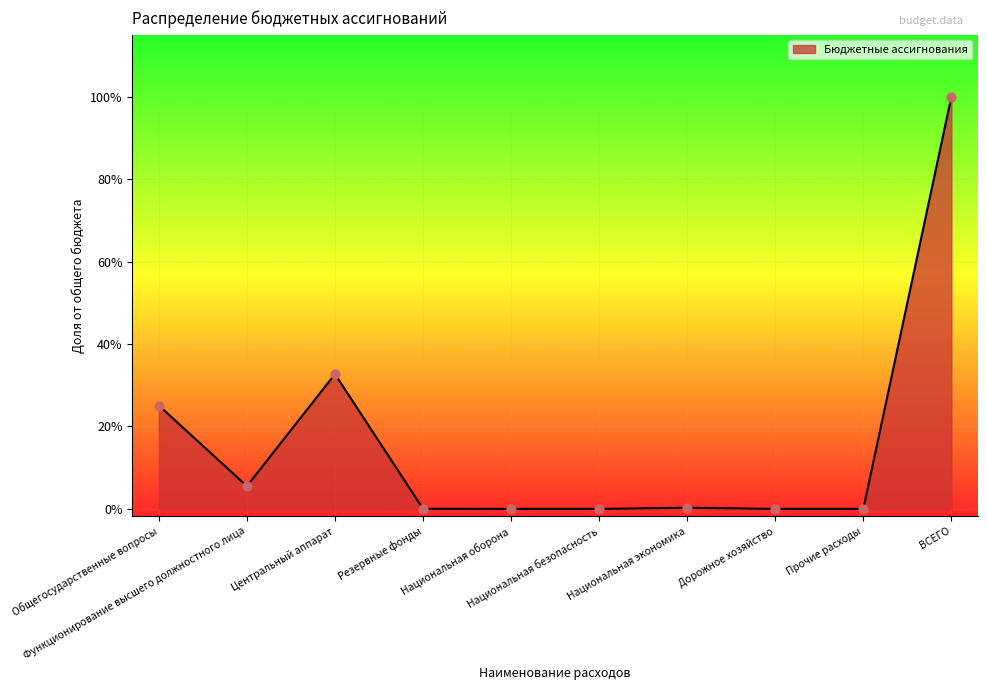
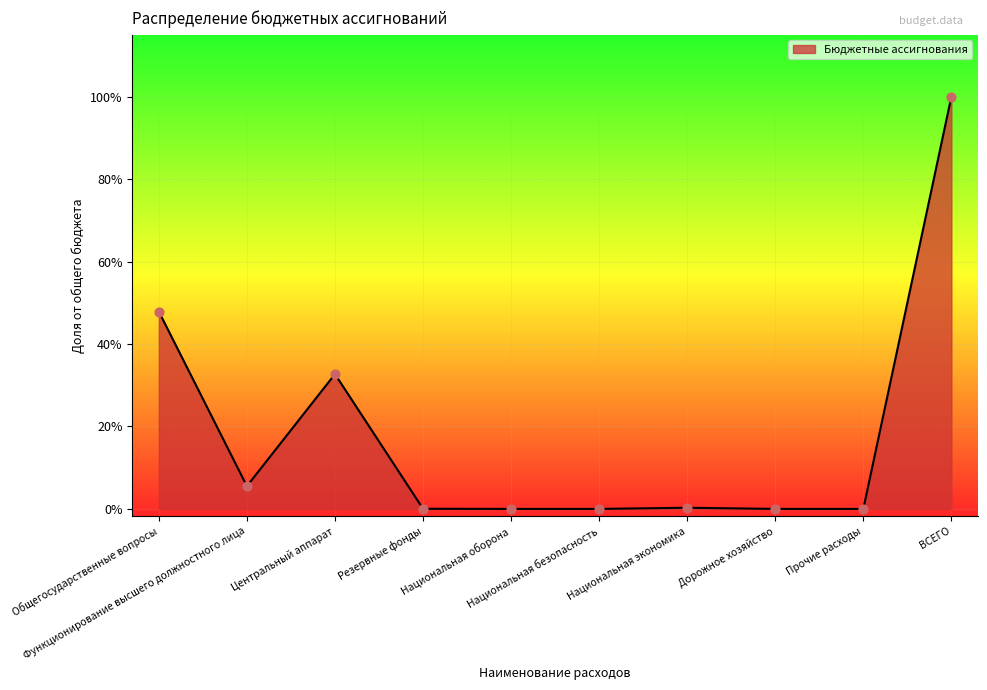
Общегосударственные вопросы: 25% -> 48%
